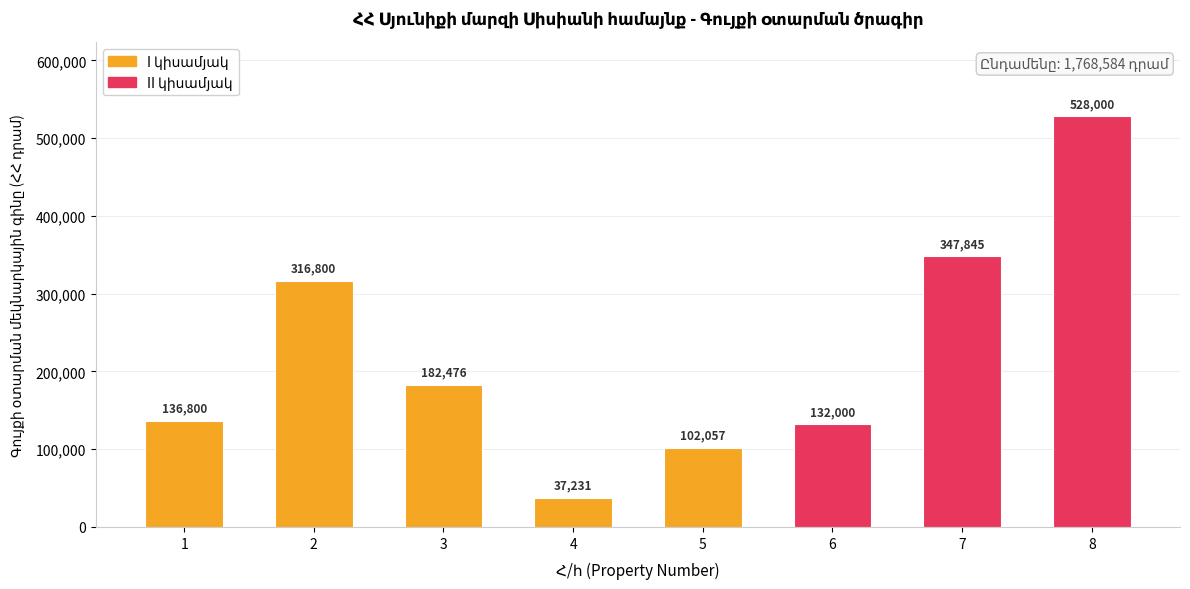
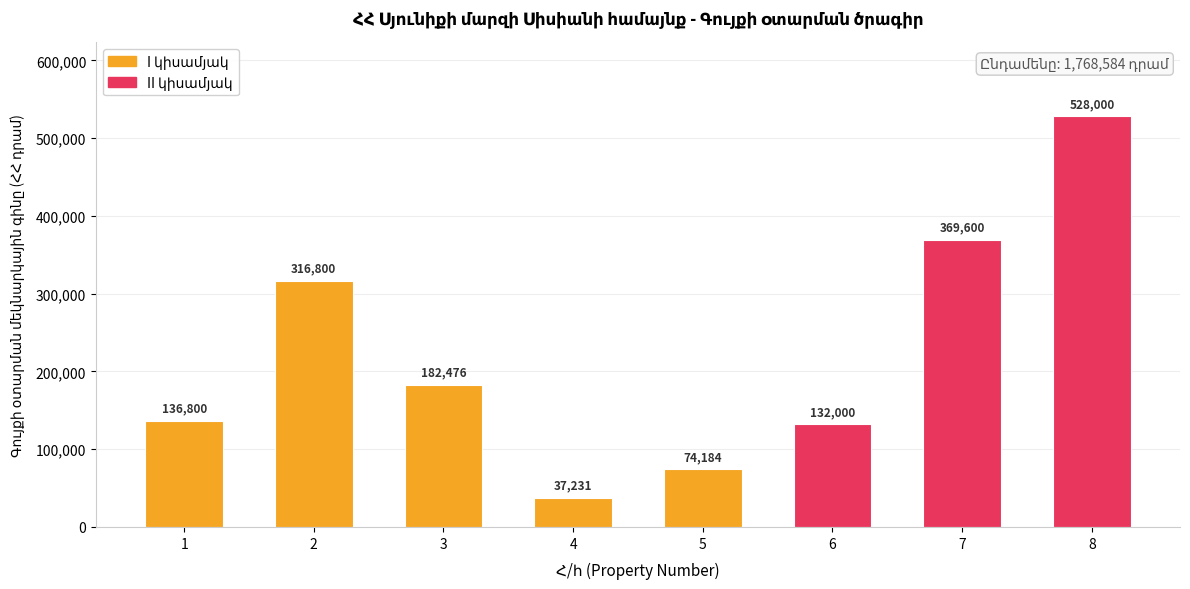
5: 102,057 -> 74,184
7: 347,845 -> 369,600
